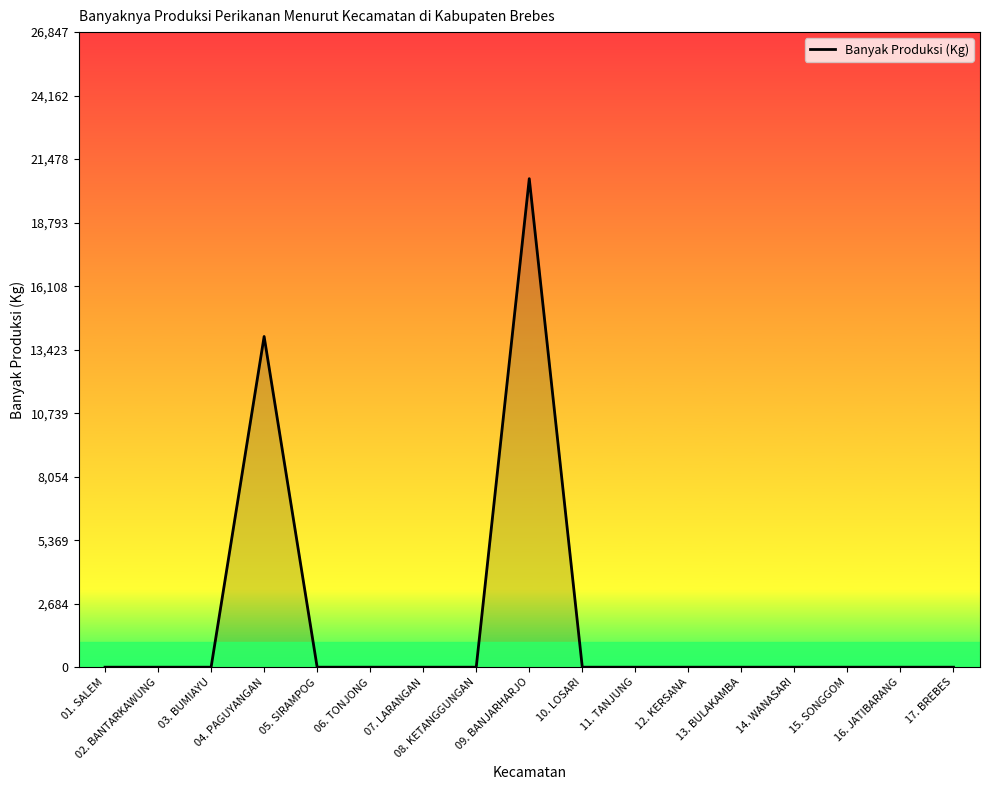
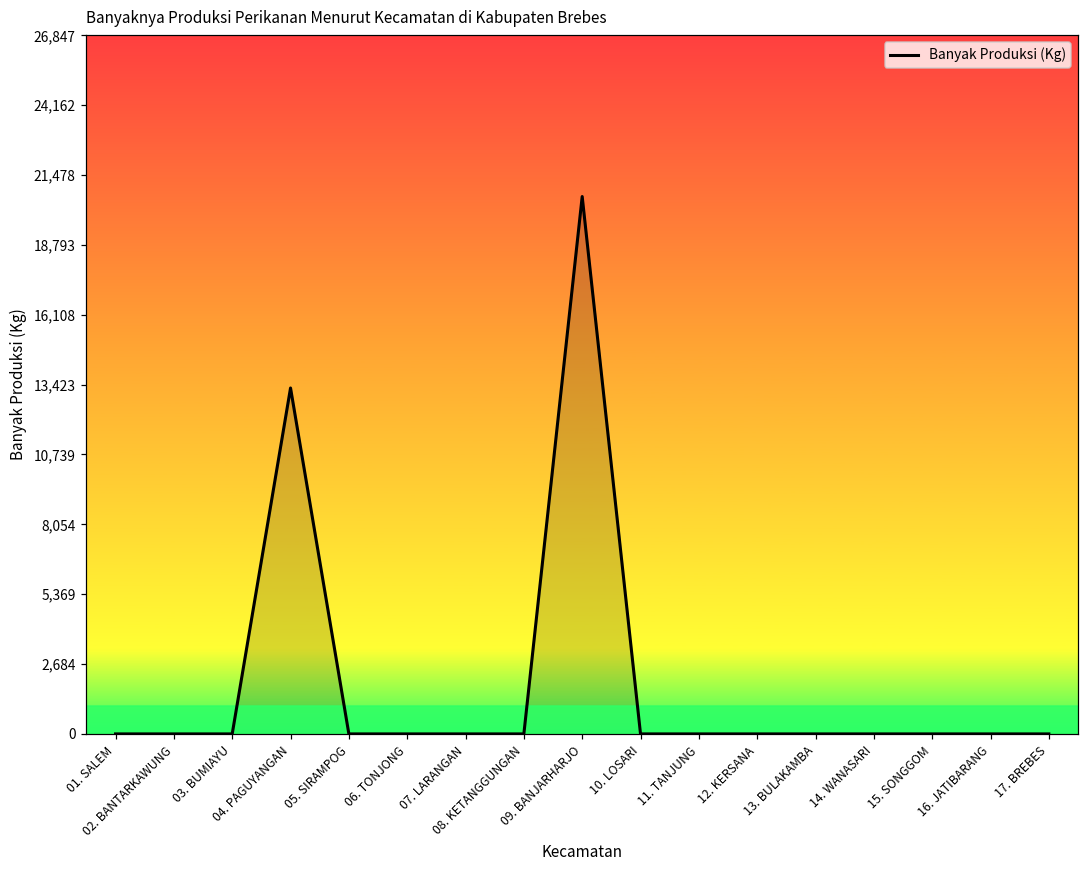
04. PAGUYANGAN: 14,000 -> 13,300
